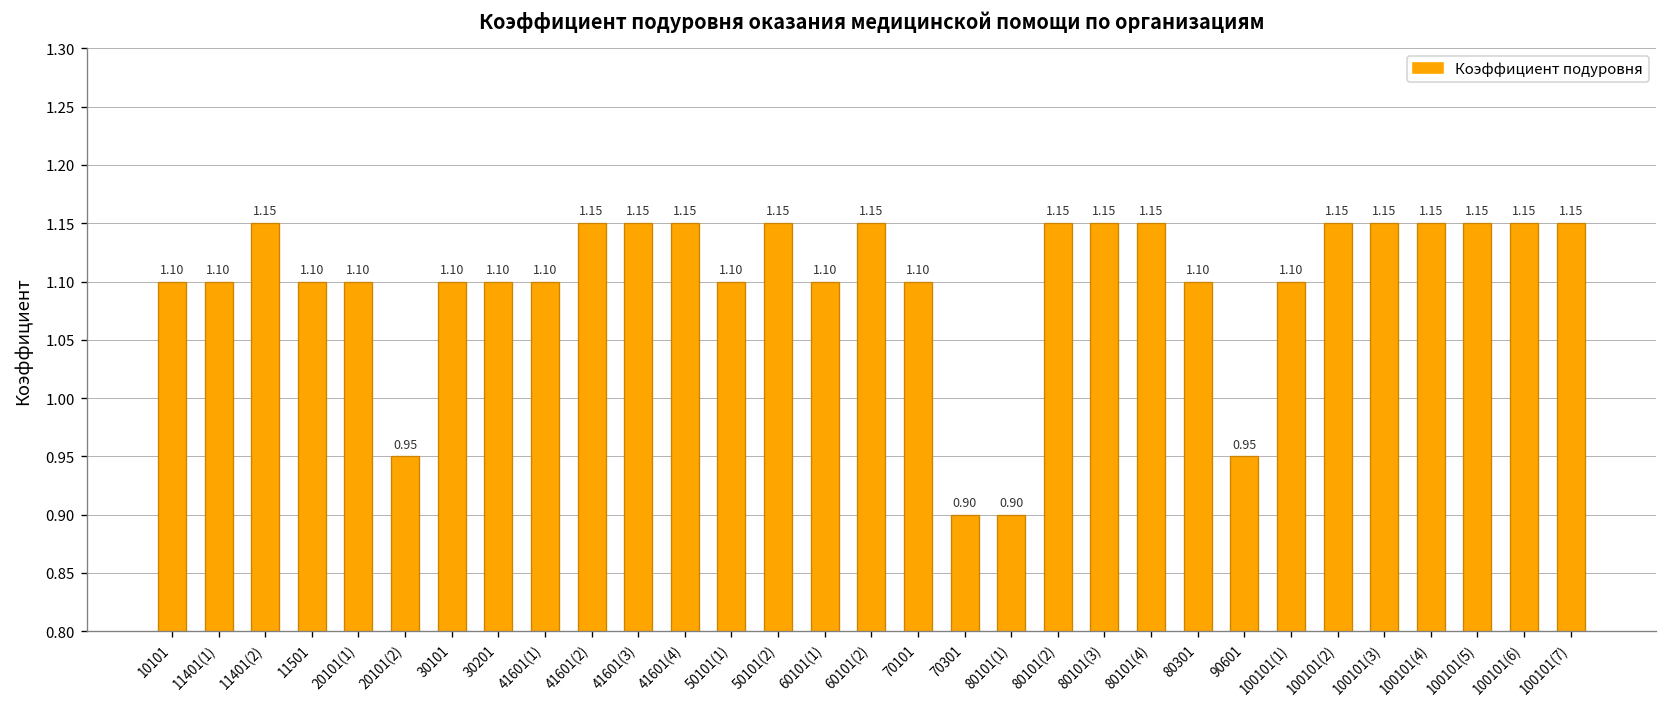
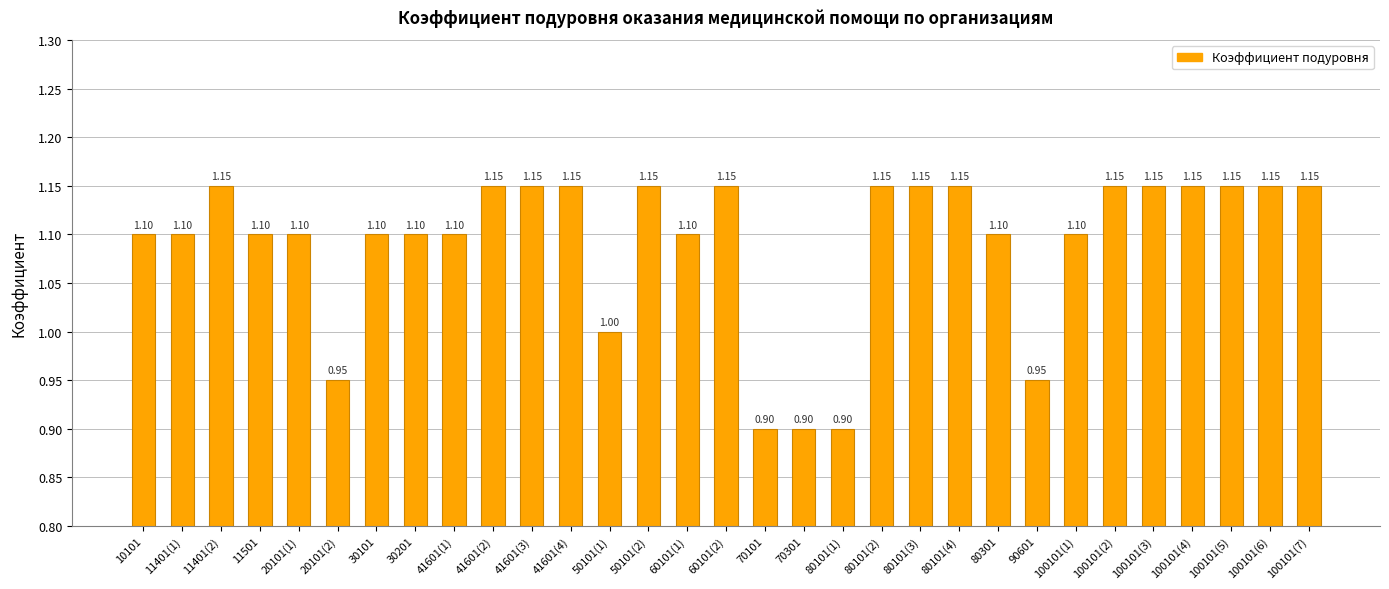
50101(1): 1.10 -> 1.00
70101: 1.10 -> 0.90
